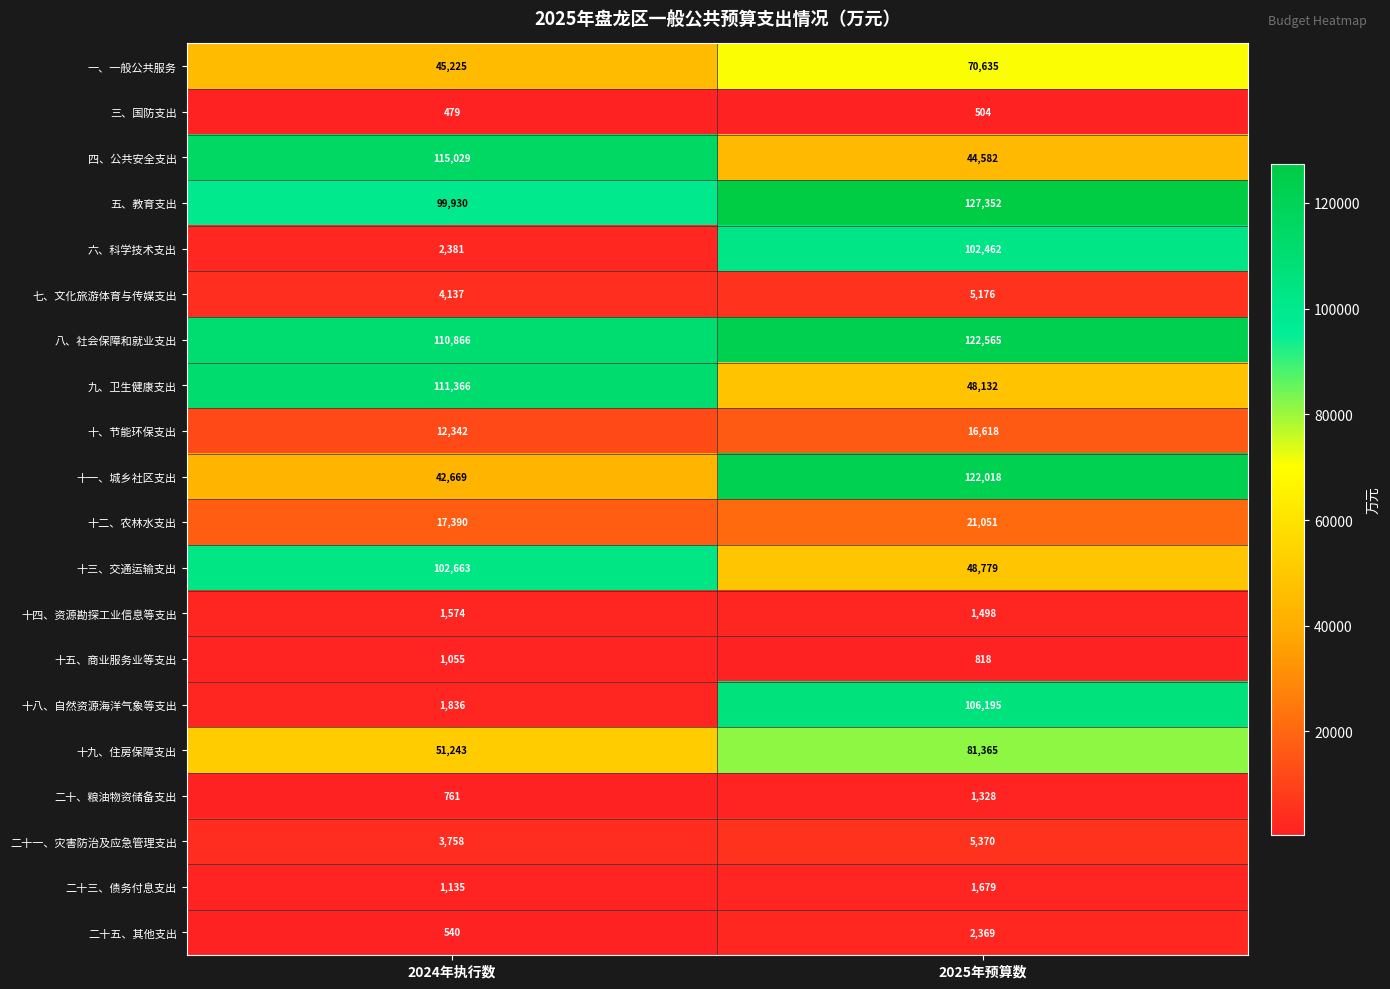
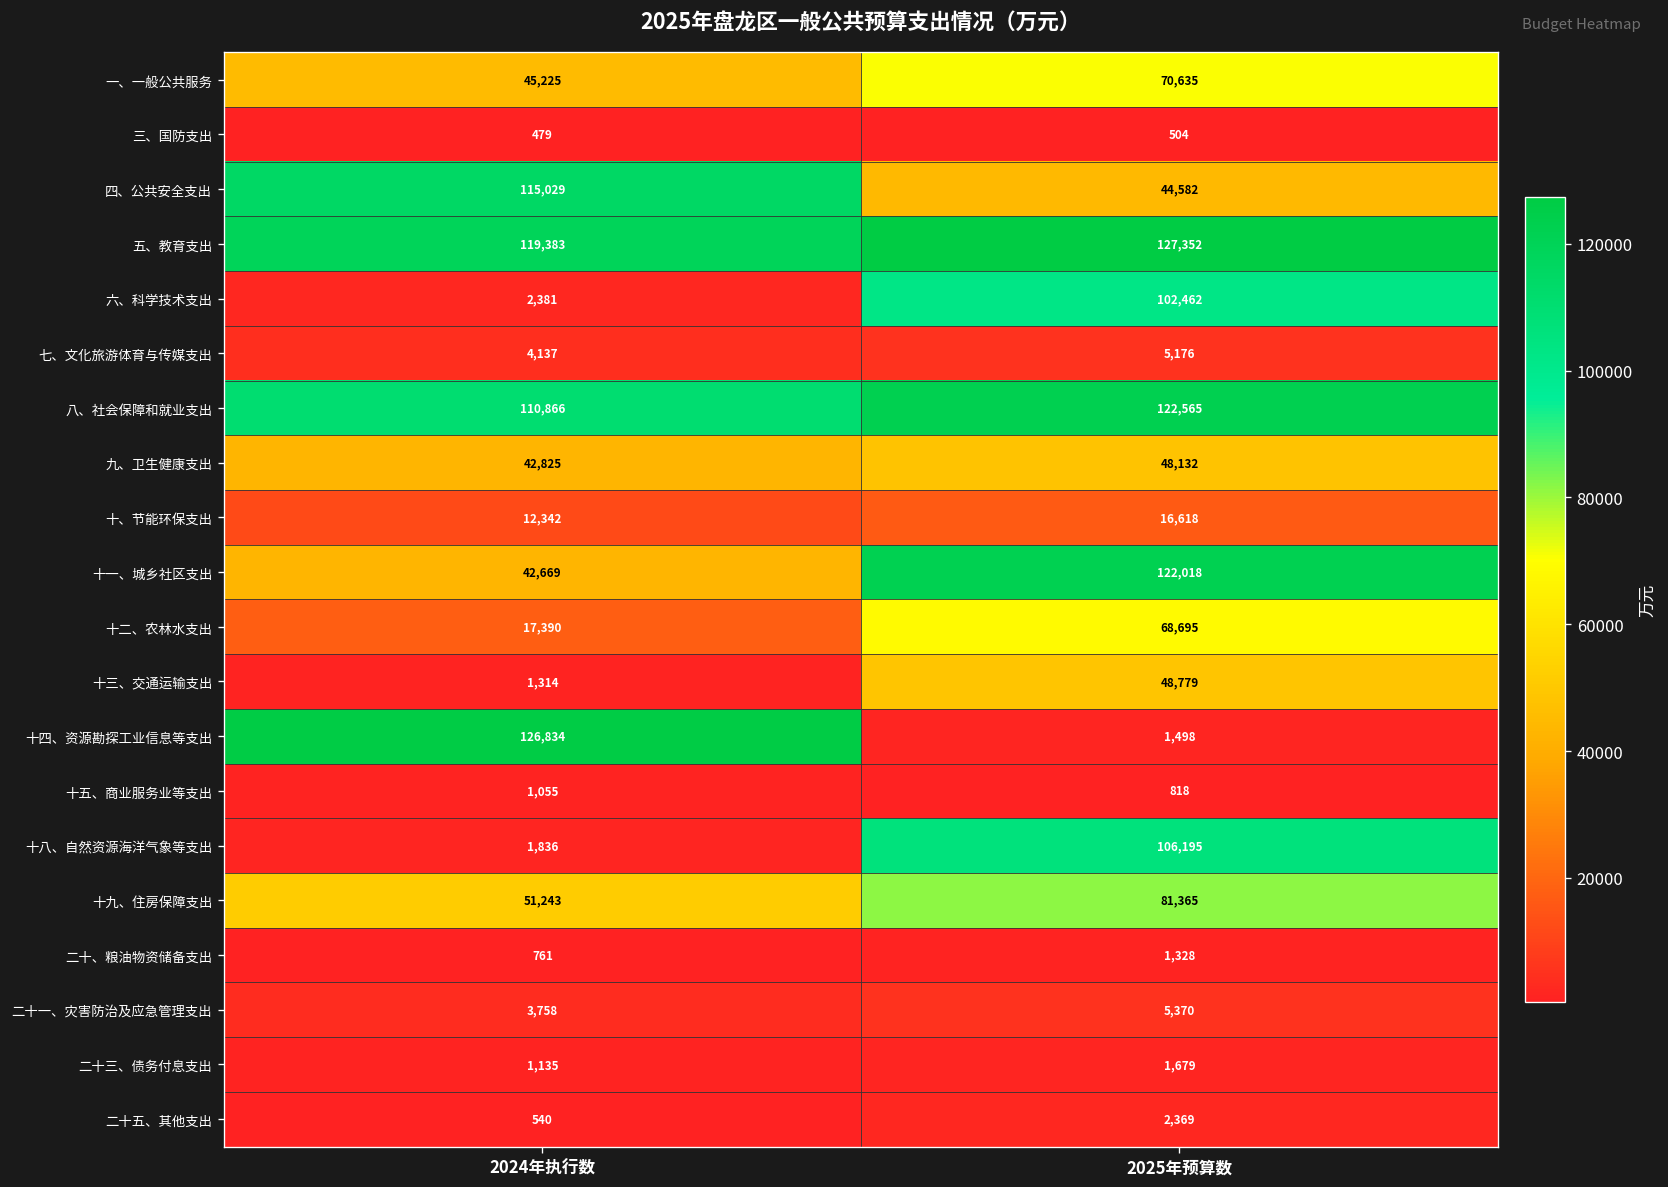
五、教育支出, 2024年执行数: 99,930 -> 119,383
九、卫生健康支出, 2024年执行数: 111,366 -> 42,825
十二、农林水支出, 2025年预算数: 21,051 -> 68,695
十三、交通运输支出, 2024年执行数: 102,663 -> 1,314
十四、资源勘探工业信息等支出, 2024年执行数: 1,574 -> 126,834
